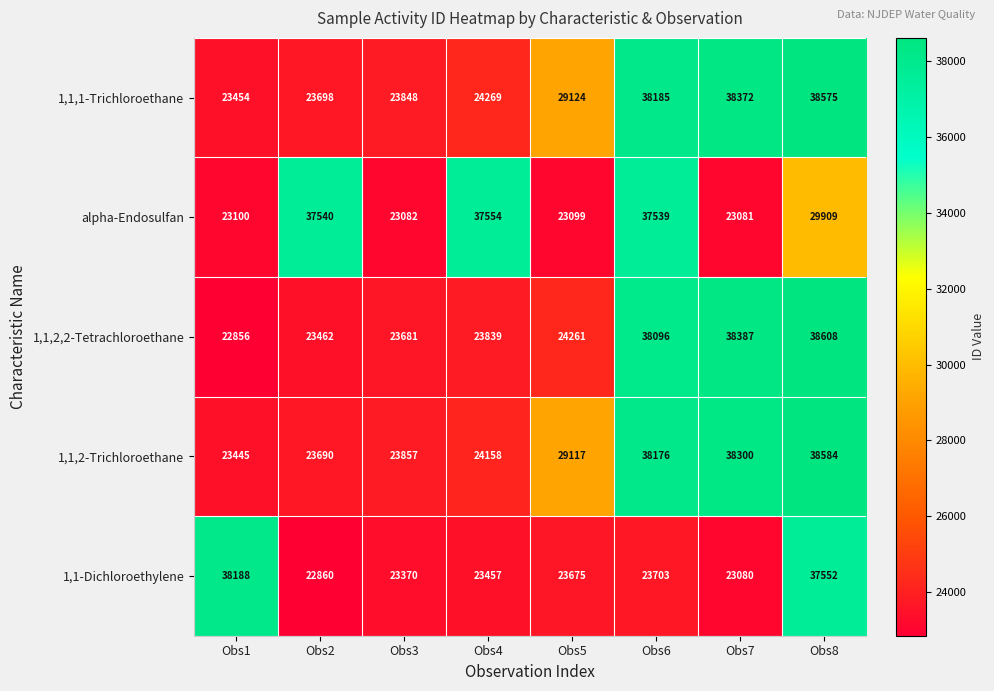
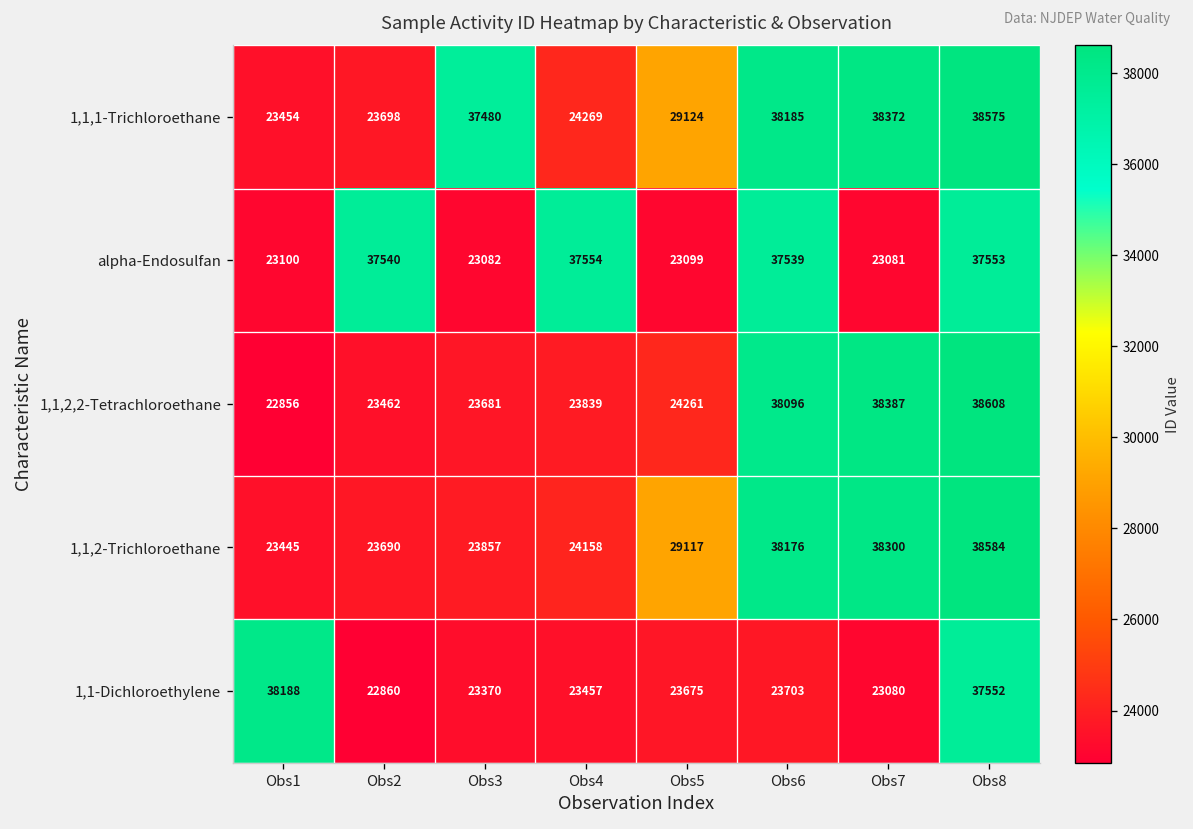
1,1,1-Trichloroethane, Obs3: 23848 -> 37480
alpha-Endosulfan, Obs8: 29909 -> 37553
